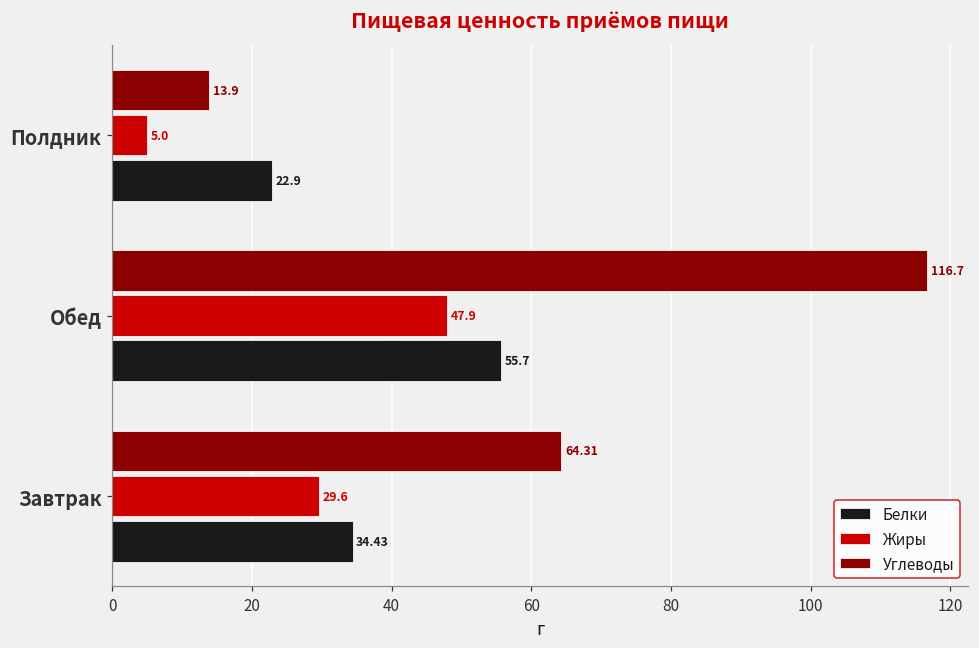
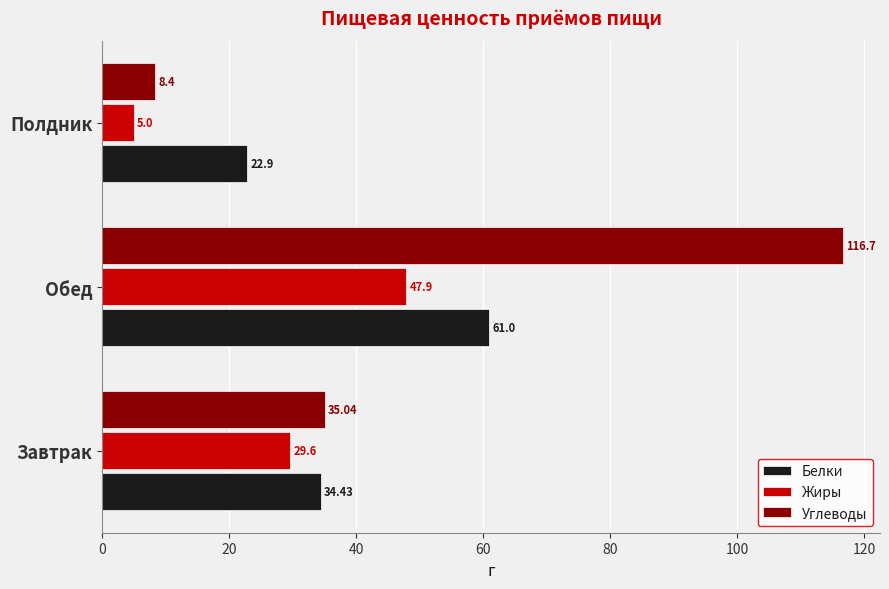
Углеводы, Полдник: 13.9 -> 8.4
Белки, Обед: 55.7 -> 61.0
Углеводы, Завтрак: 64.31 -> 35.04
